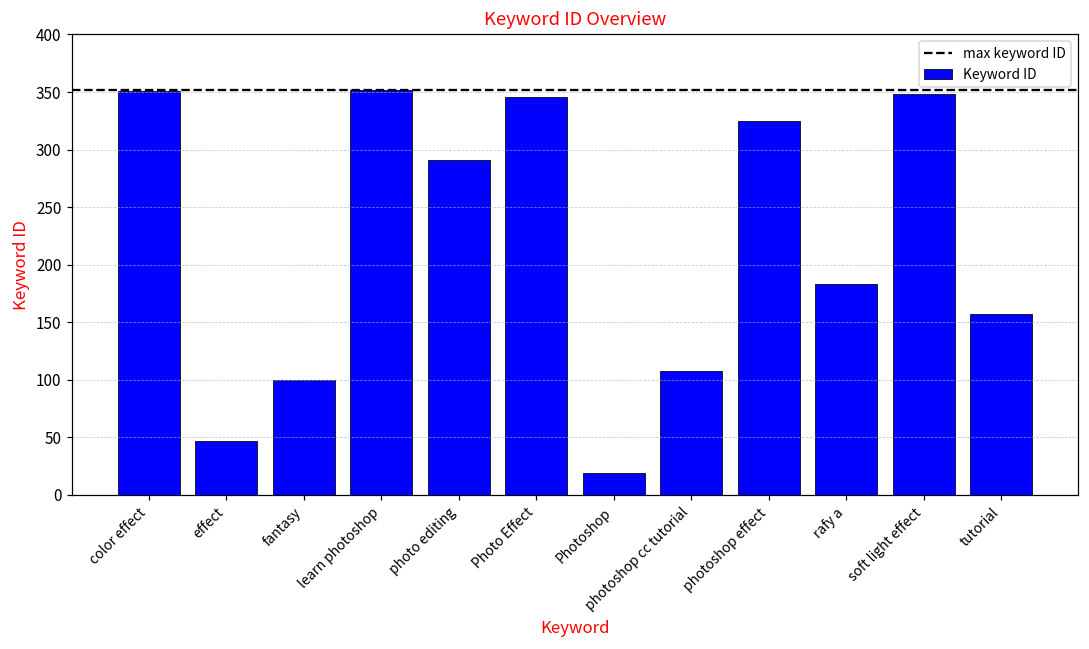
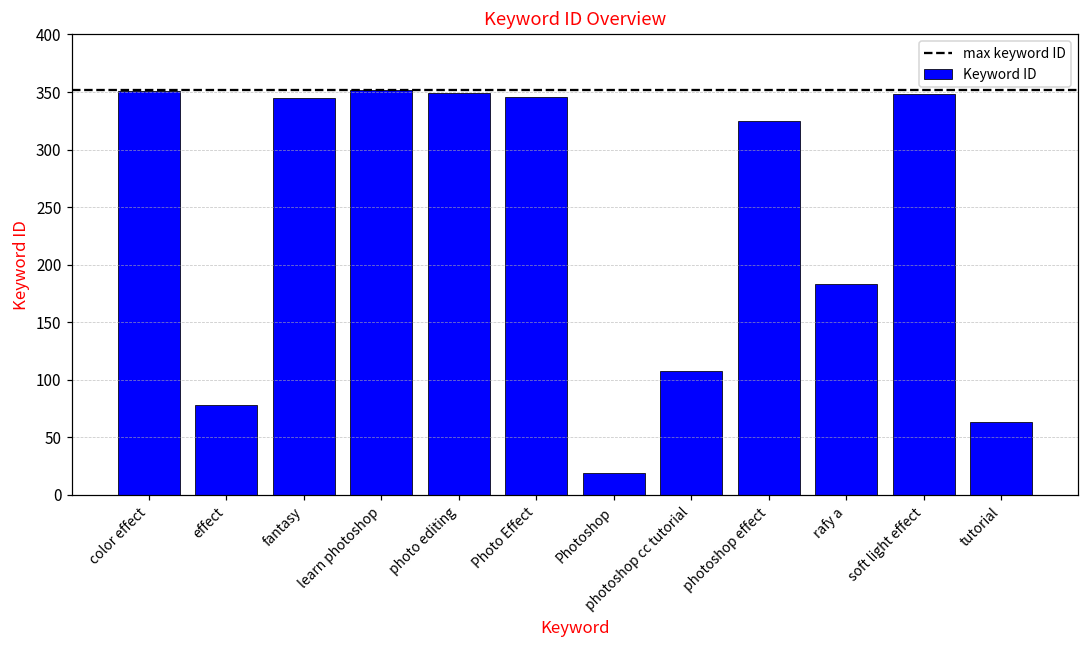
effect: 47 -> 78
fantasy: 100 -> 345
photo editing: 291 -> 349
tutorial: 157 -> 63
